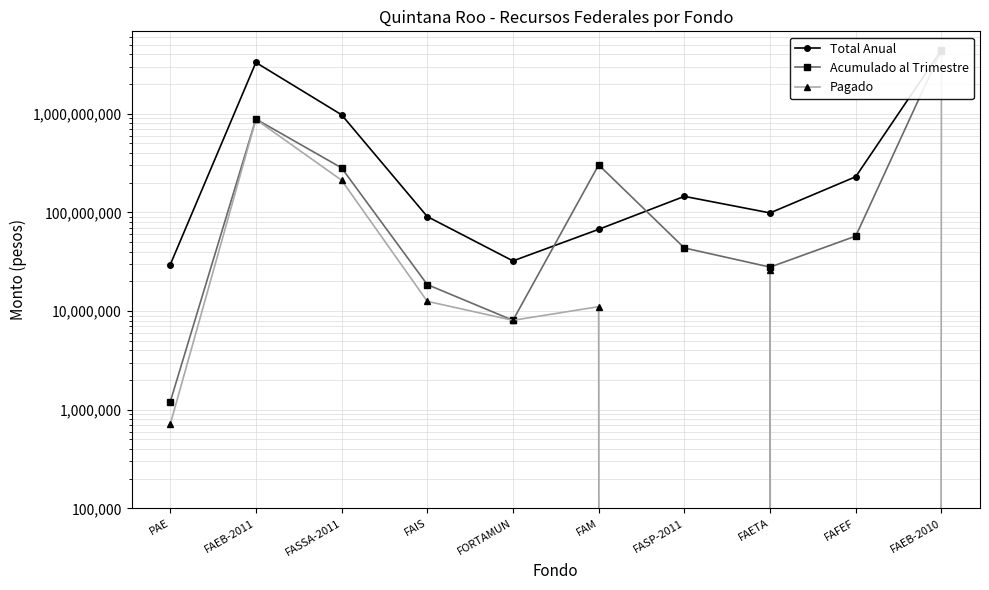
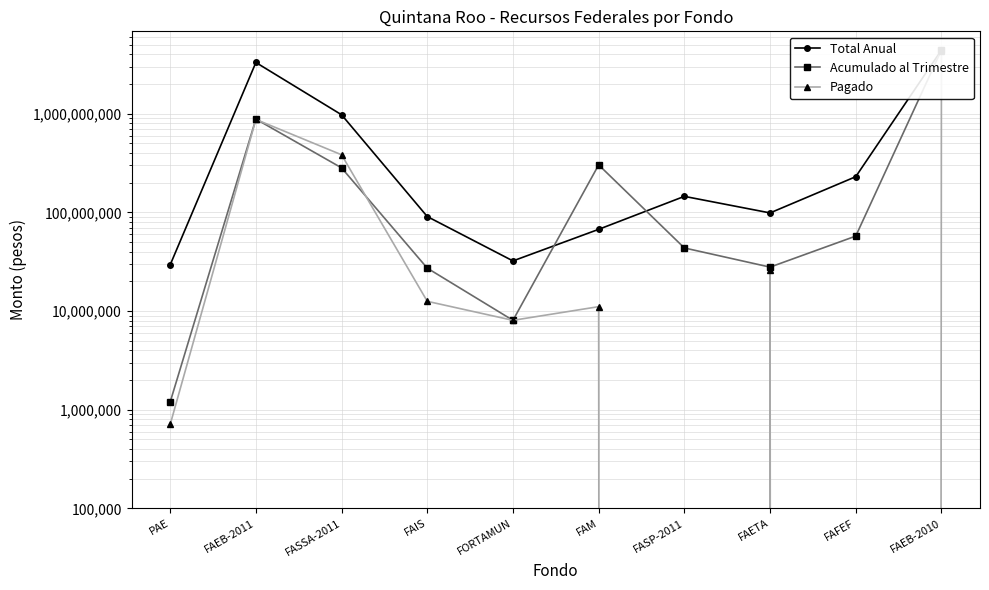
Pagado, FASSA-2011: 210,000,000 -> 380,000,000
Acumulado al Trimestre, FAIS: 19,000,000 -> 27,000,000
